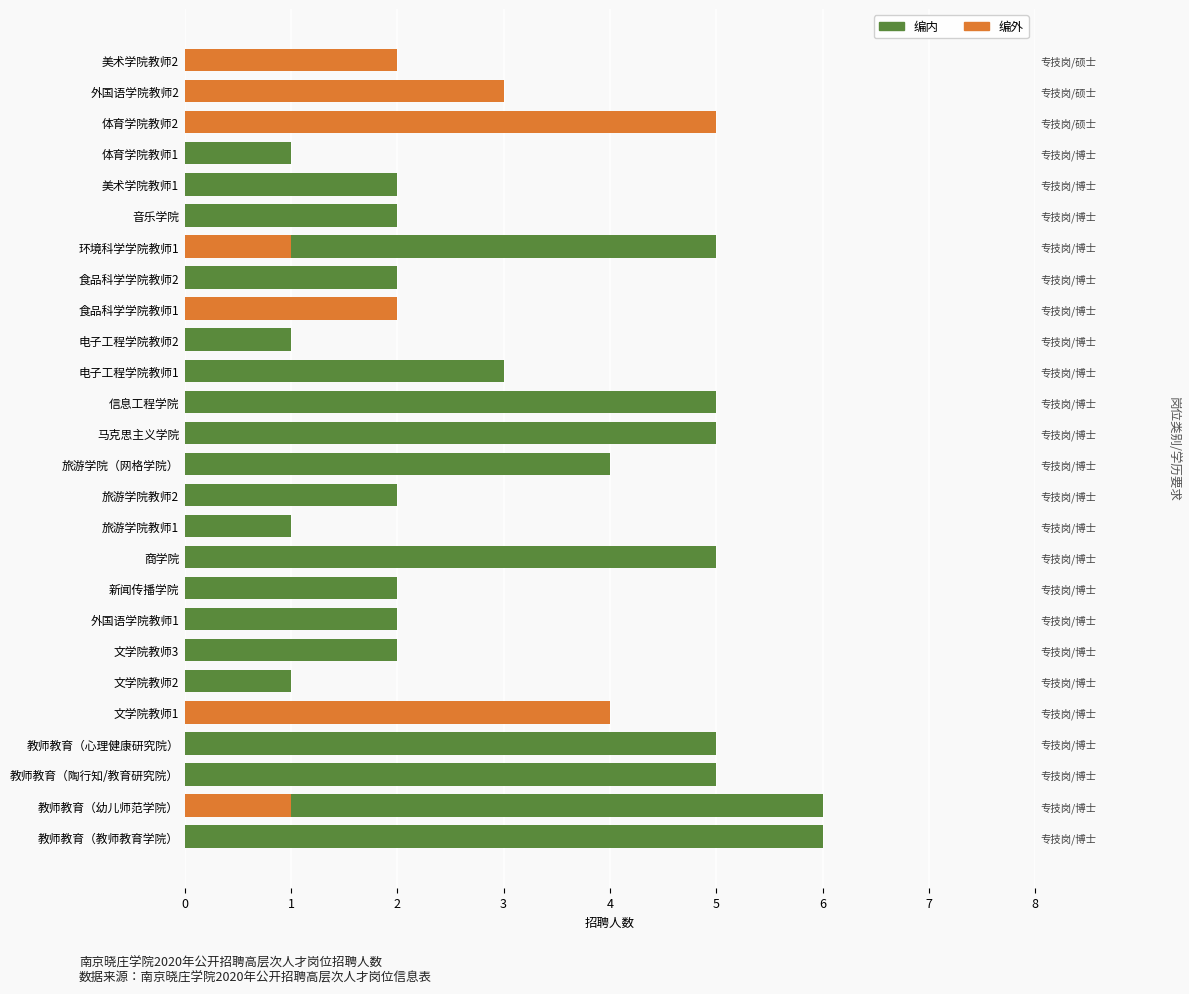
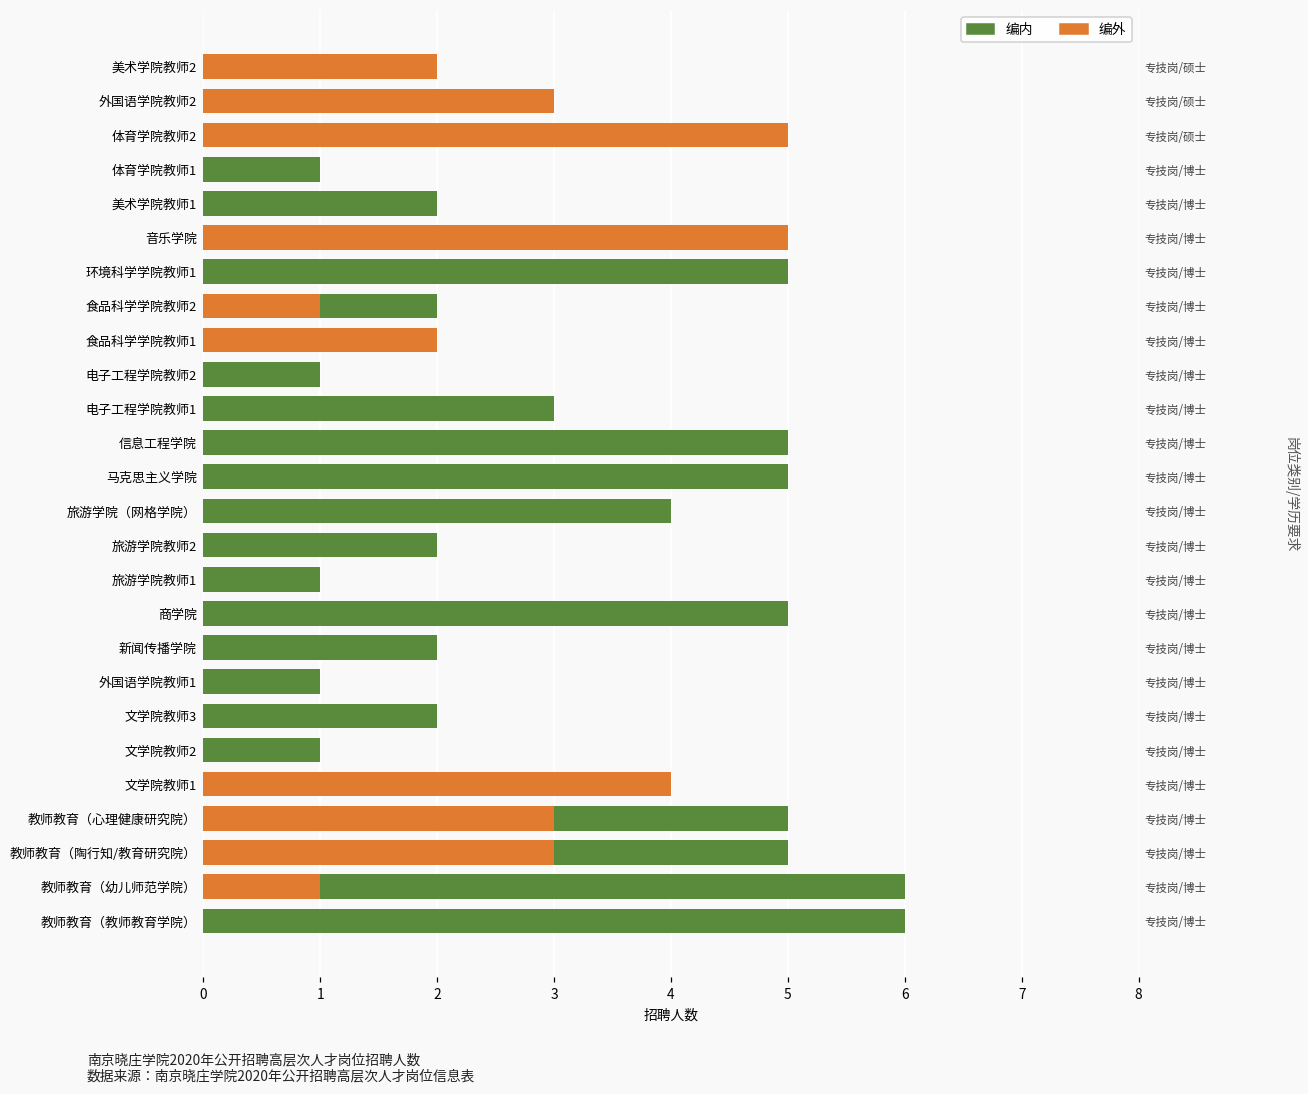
编外, 音乐学院: 0 -> 5
编外, 环境科学学院教师1: 1 -> 0
编外, 食品科学学院教师2: 0 -> 1
编内, 外国语学院教师1: 2 -> 1
编外, 教师教育（心理健康研究院）: 0 -> 3
编外, 教师教育（陶行知/教育研究院）: 0 -> 3
